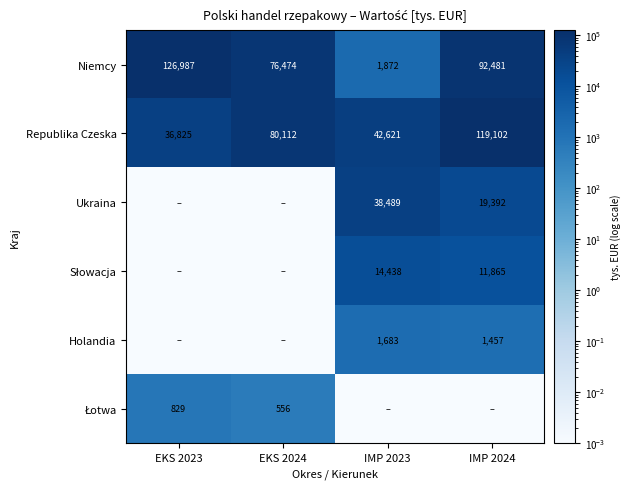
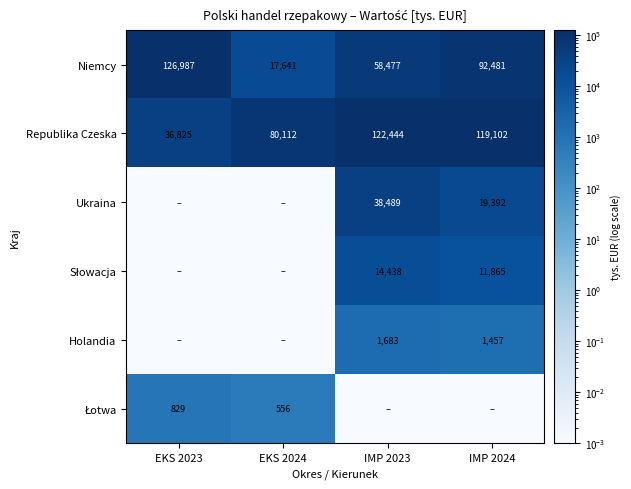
Niemcy, EKS 2024: 76,474 -> 17,641
Niemcy, IMP 2023: 1,872 -> 58,477
Republika Czeska, IMP 2023: 42,621 -> 122,444
